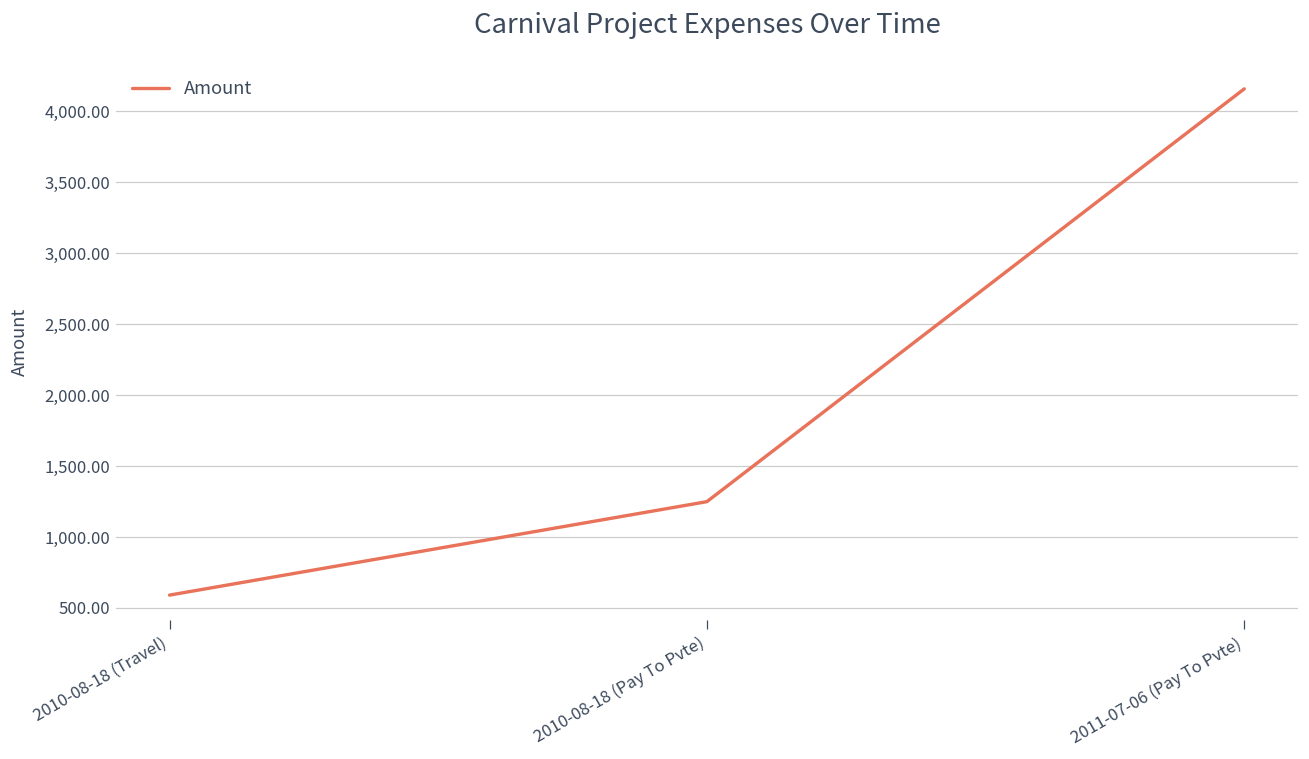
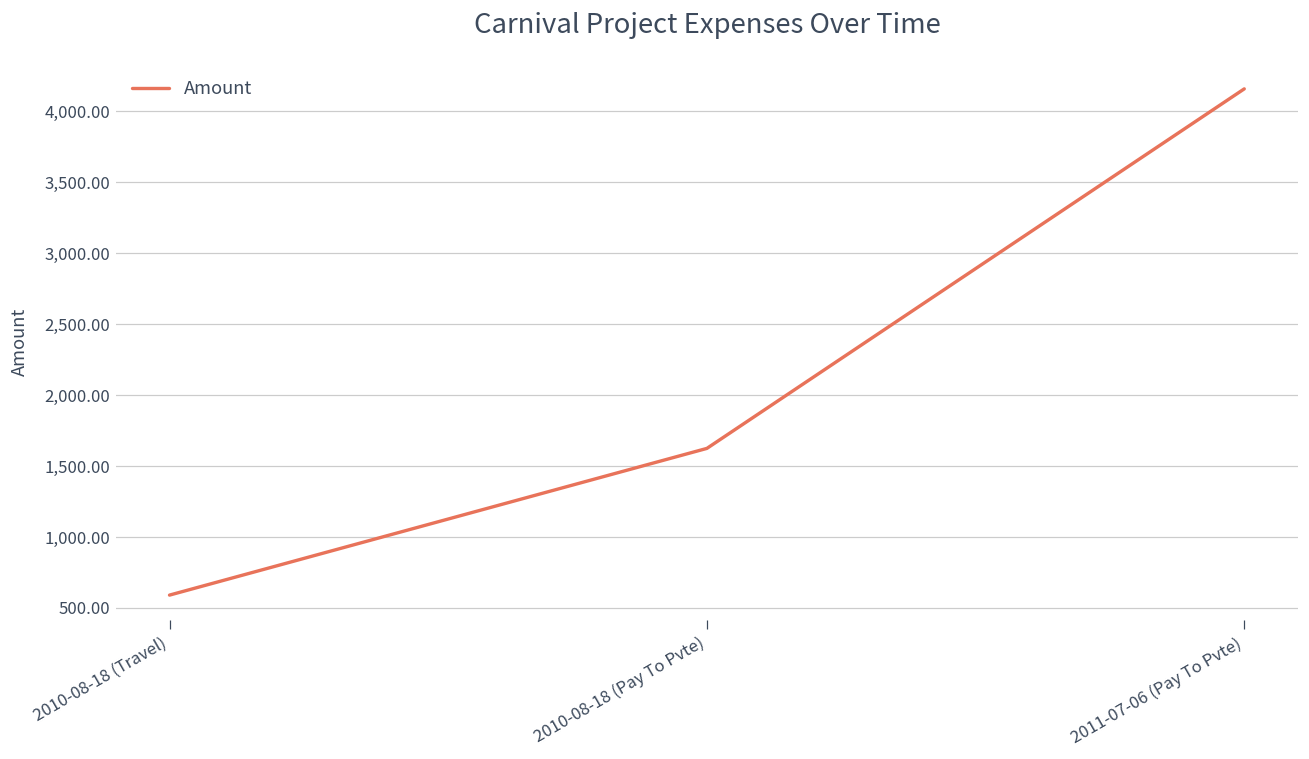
2010-08-18 (Pay To Pvte): 1,250 -> 1,620
